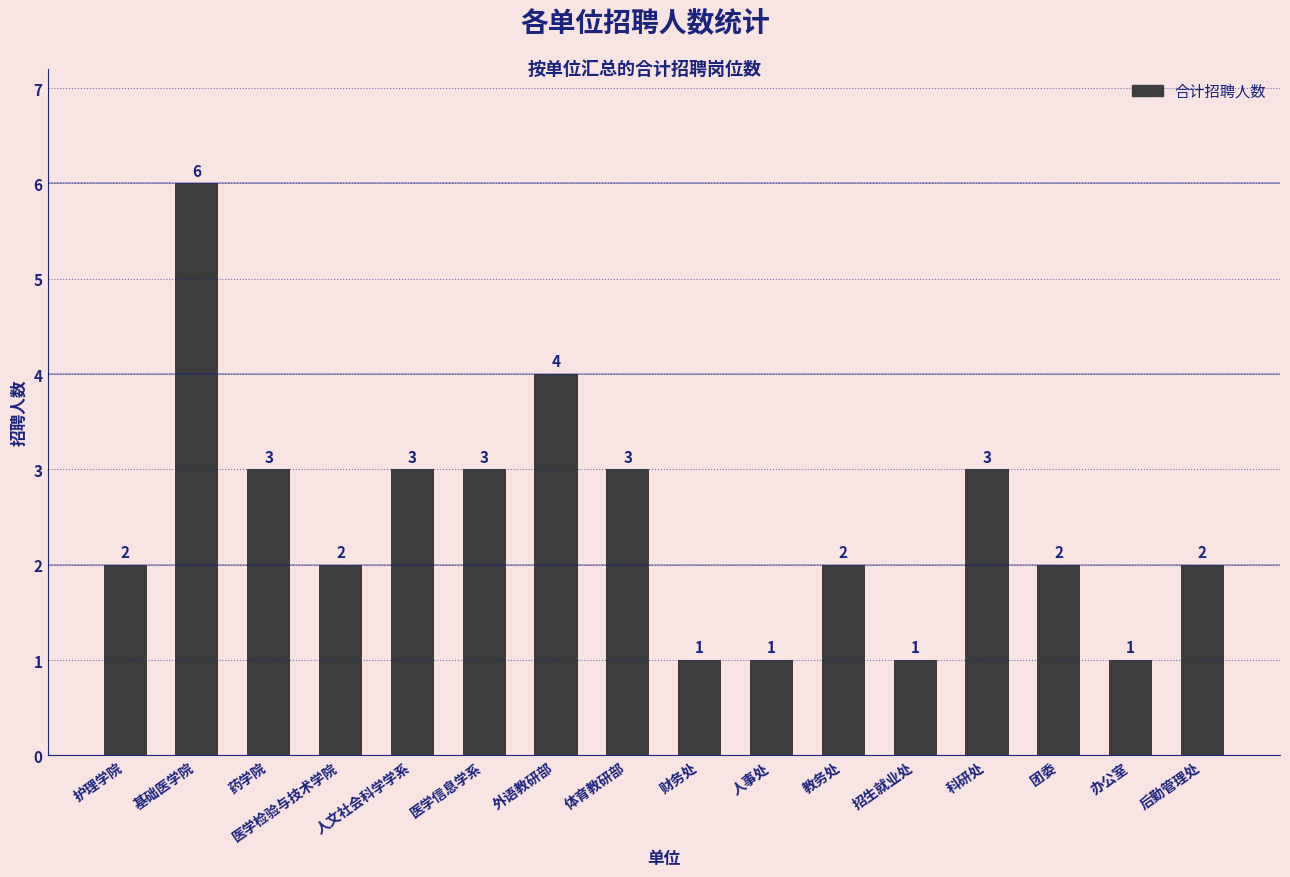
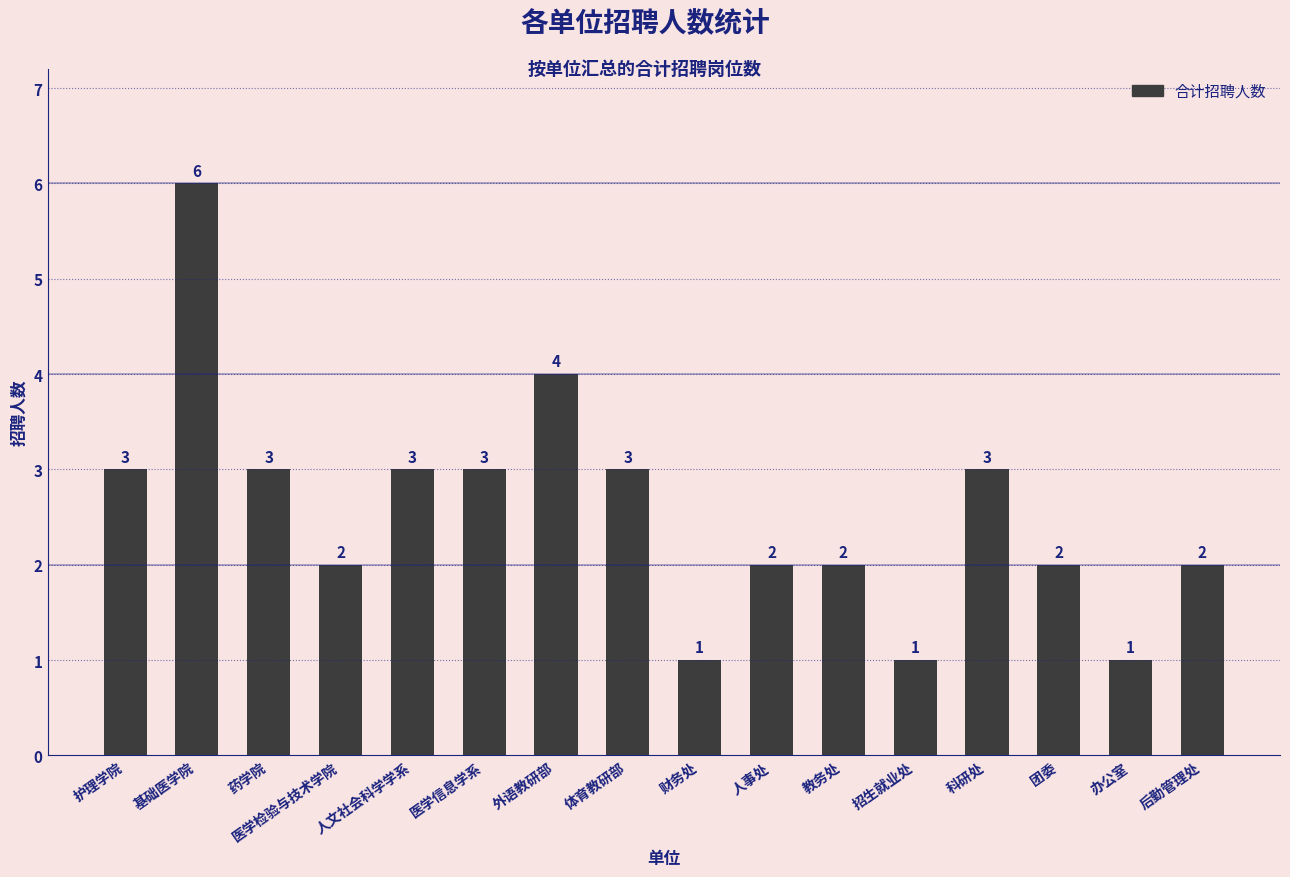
护理学院: 2 -> 3
人事处: 1 -> 2
